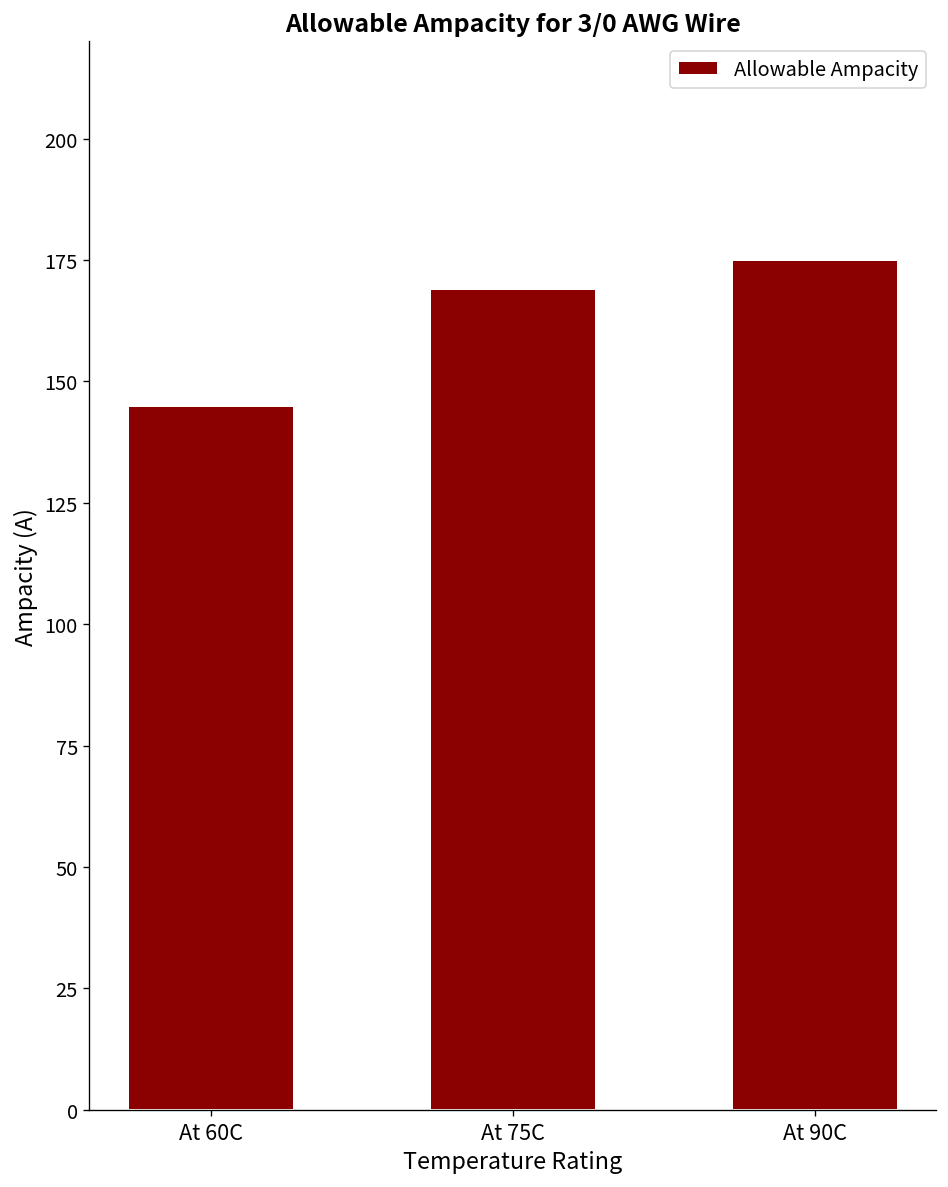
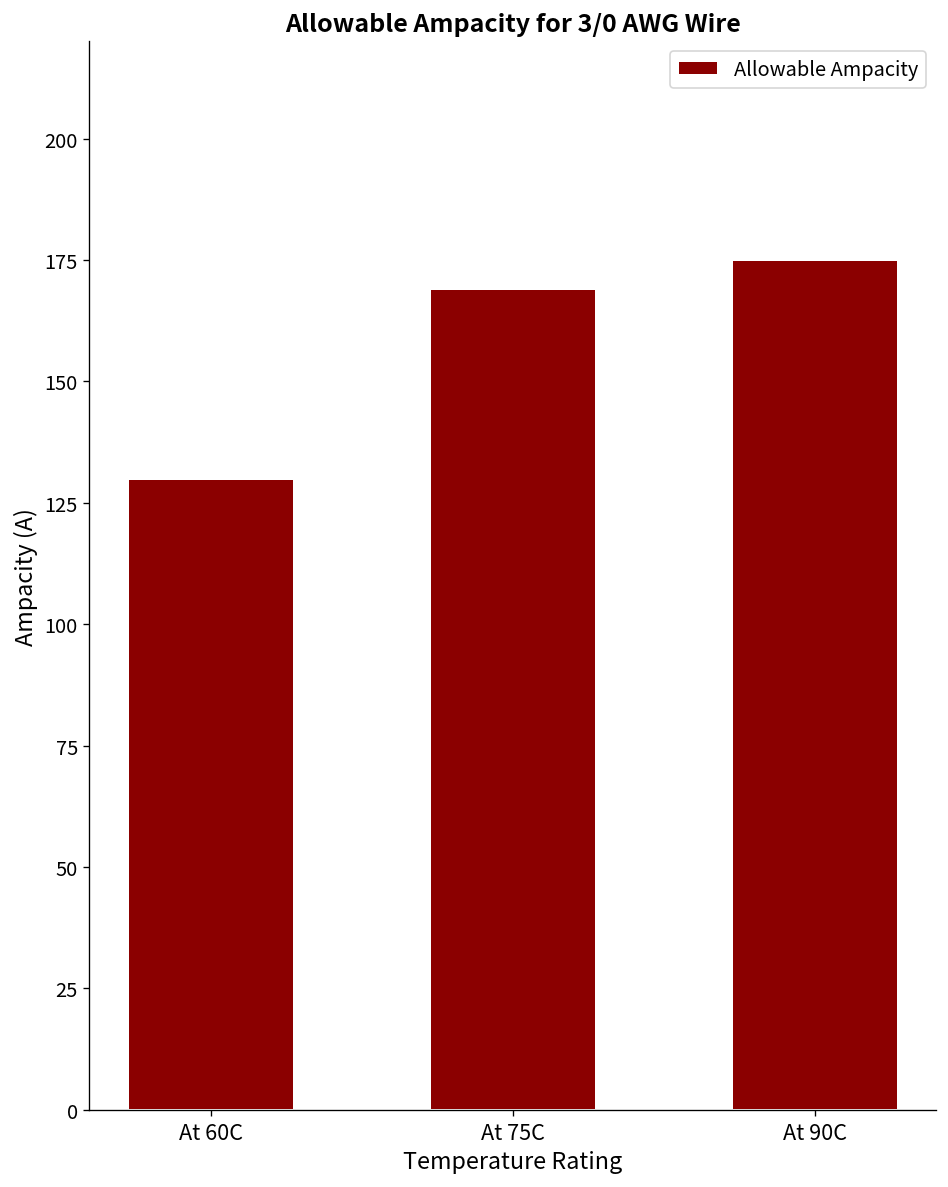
At 60C: 145 -> 130
